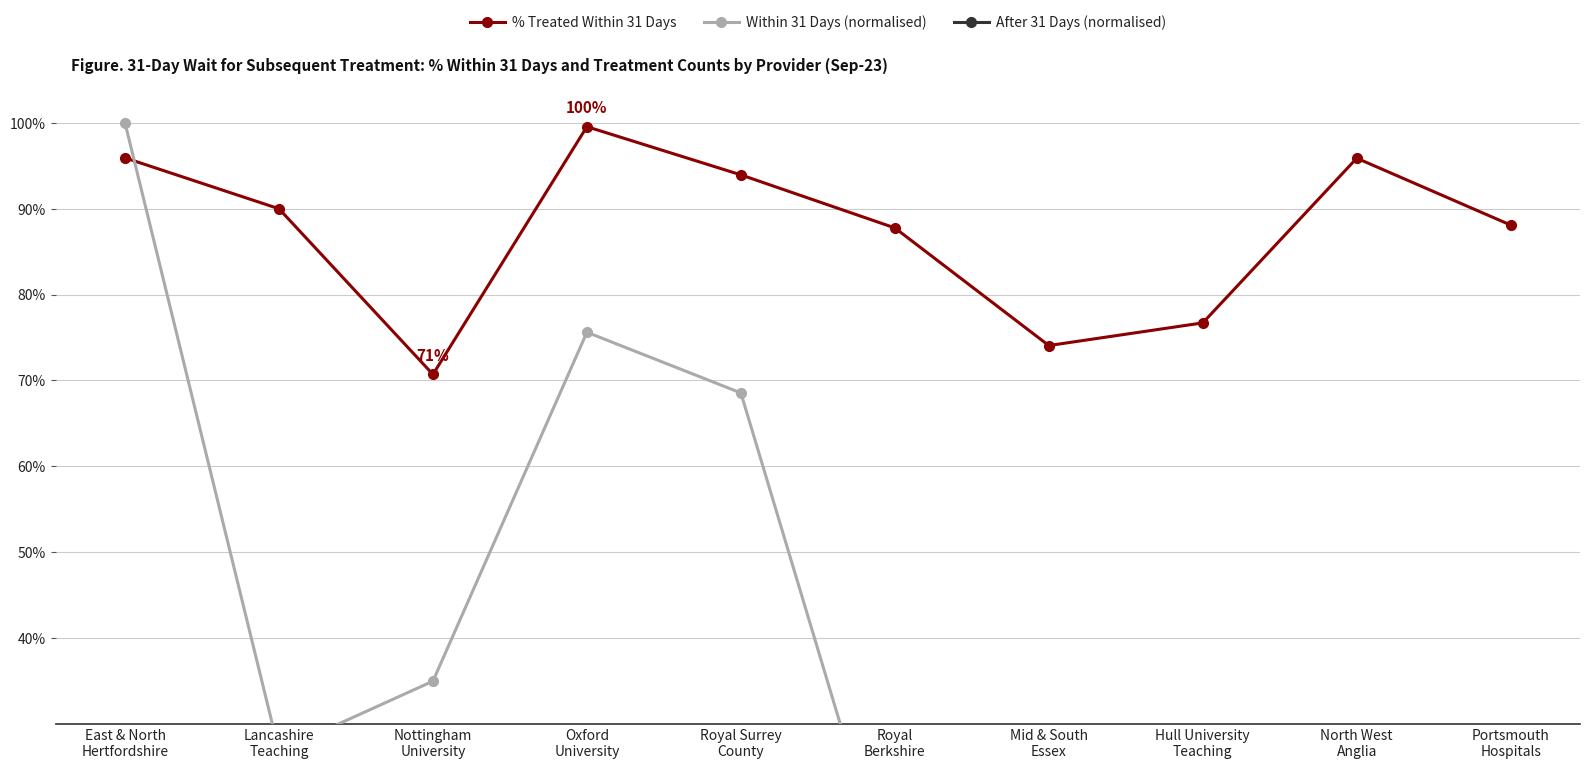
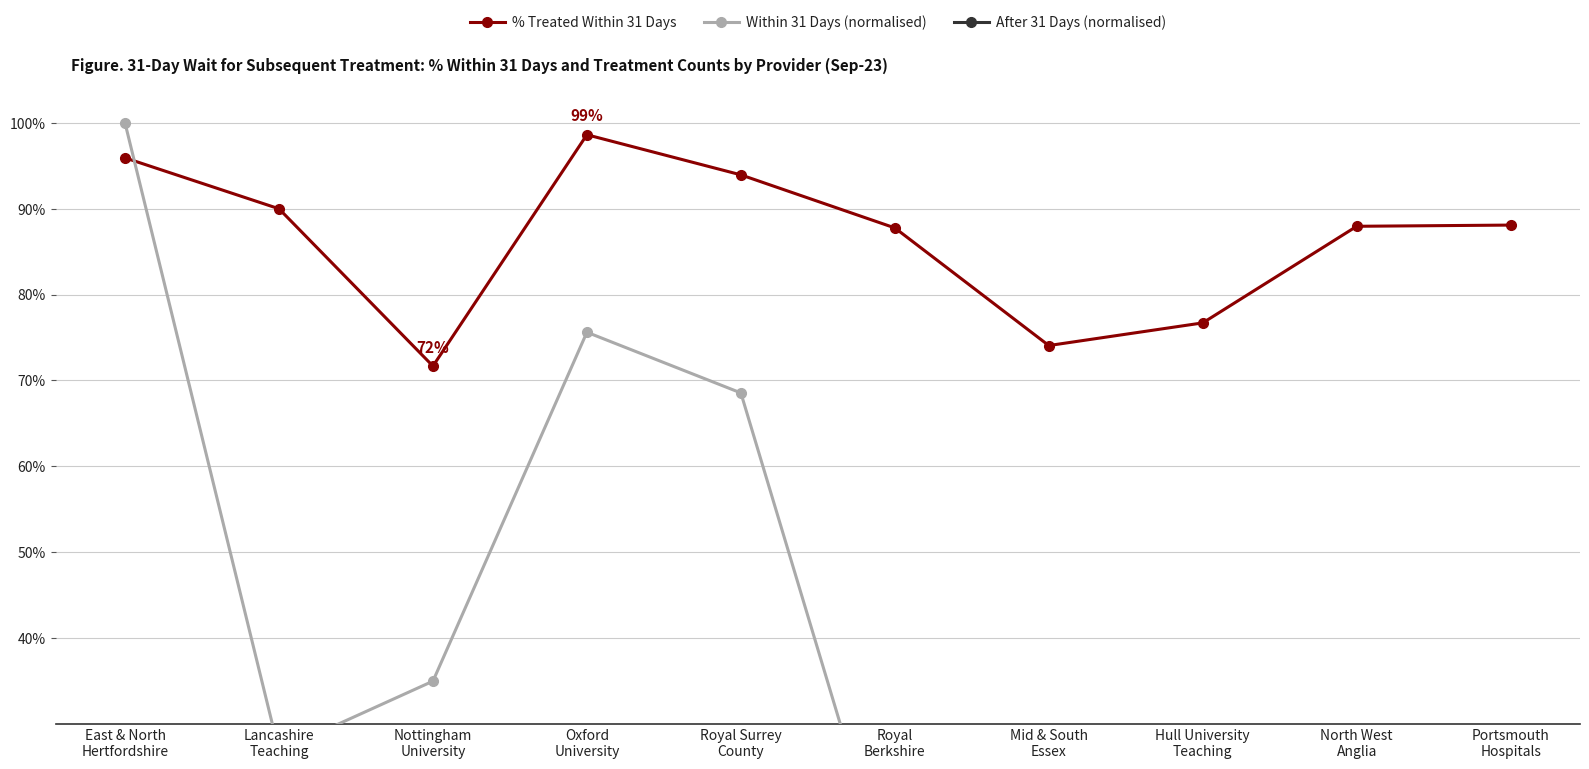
% Treated Within 31 Days, Nottingham University: 71% -> 72%
% Treated Within 31 Days, Oxford University: 100% -> 99%
% Treated Within 31 Days, North West Anglia: 96% -> 88%
